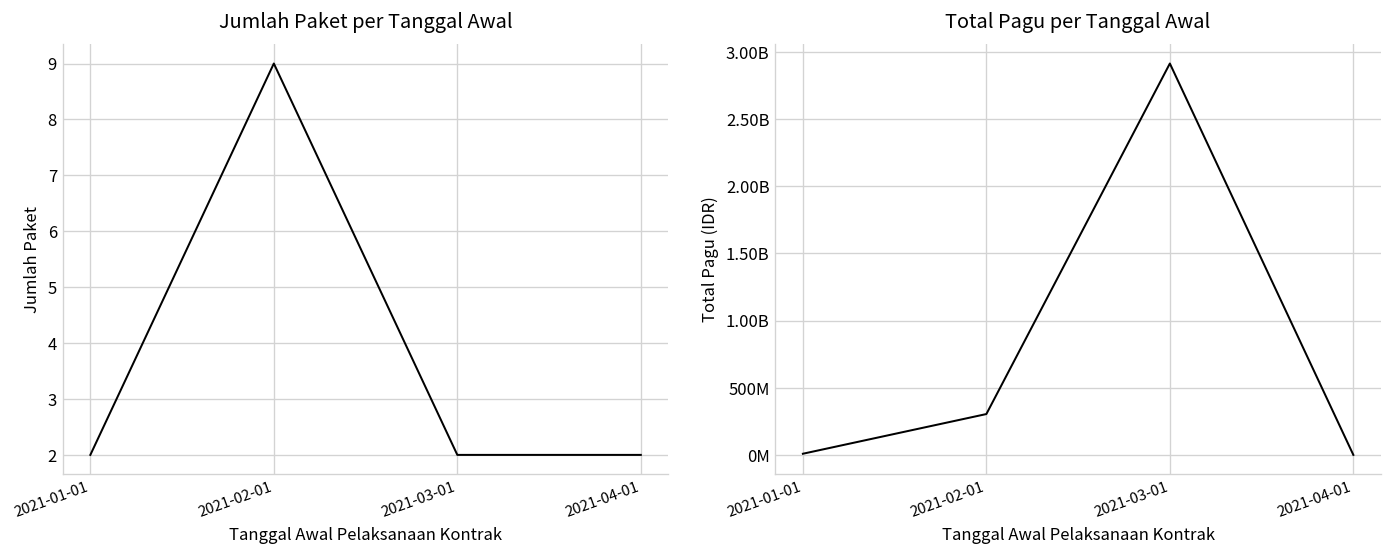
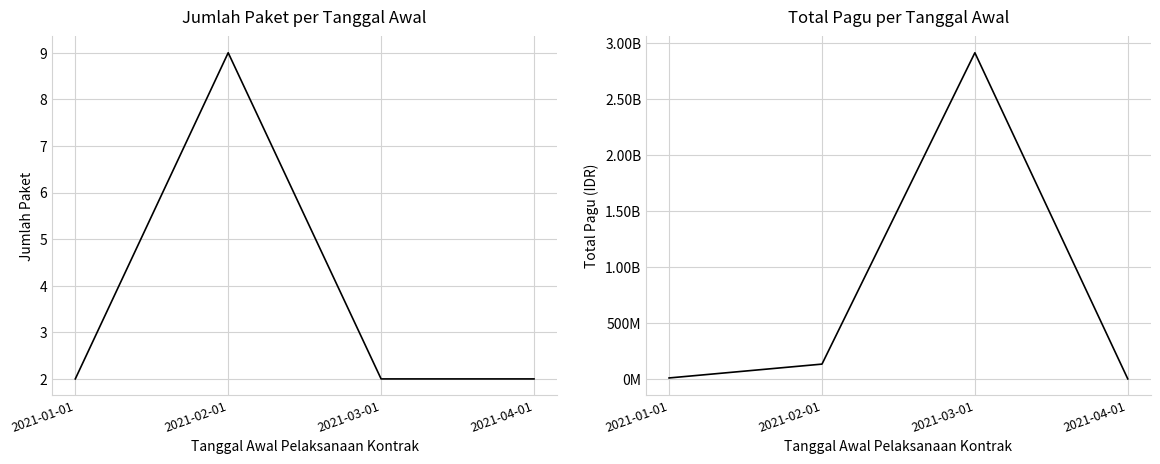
Total Pagu per Tanggal Awal, 2021-02-01: 300000000 -> 130000000
